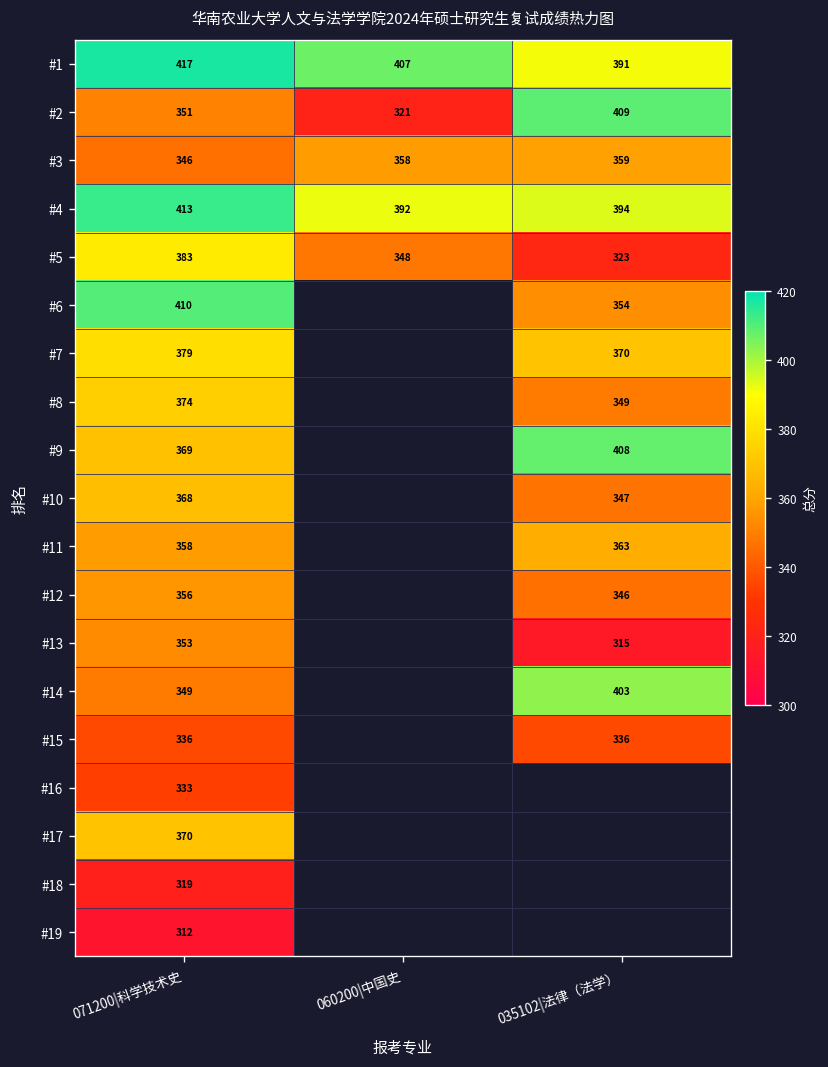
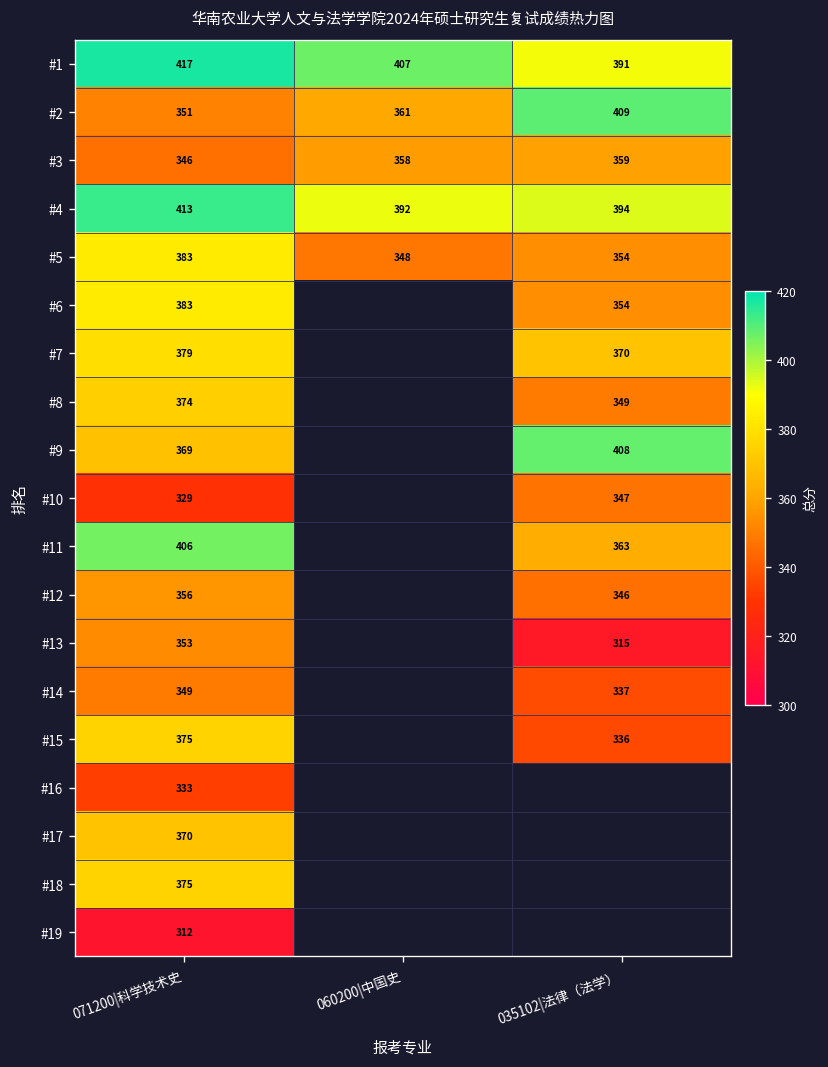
#2, 060200|中国史: 321 -> 361
#5, 035102|法律（法学）: 323 -> 354
#6, 071200|科学技术史: 410 -> 383
#10, 071200|科学技术史: 368 -> 329
#11, 071200|科学技术史: 358 -> 406
#14, 035102|法律（法学）: 403 -> 337
#15, 071200|科学技术史: 336 -> 375
#18, 071200|科学技术史: 319 -> 375
